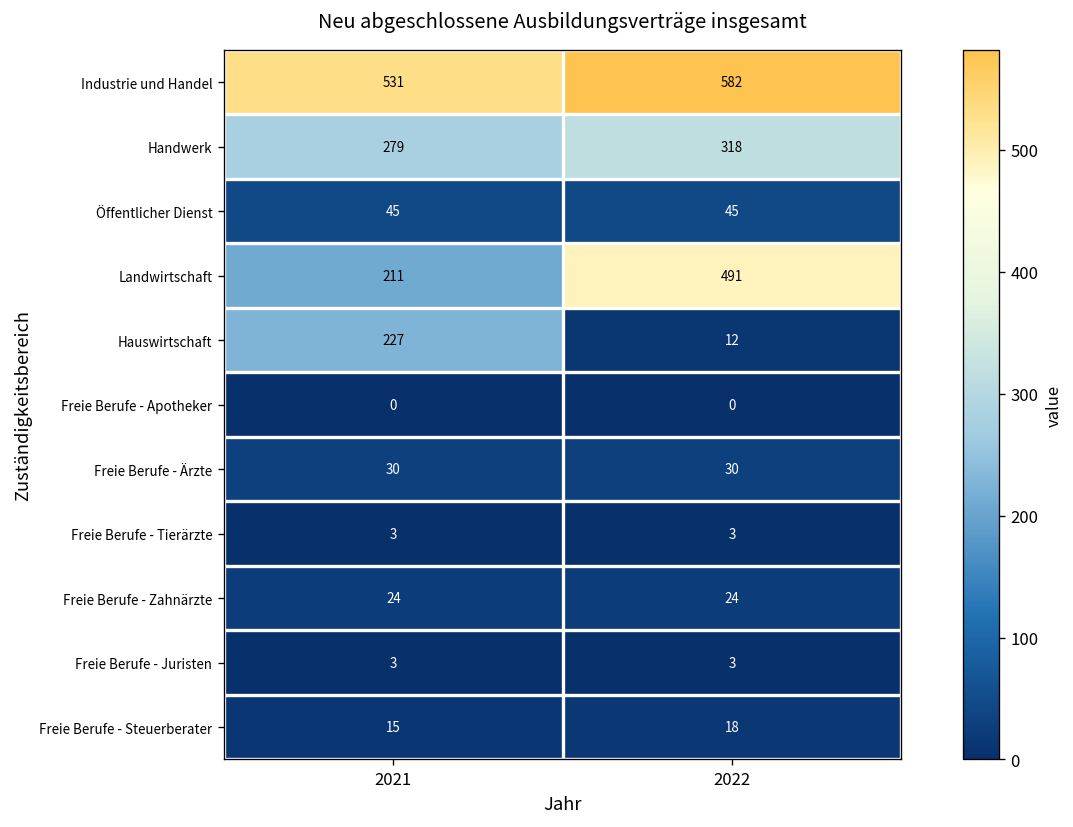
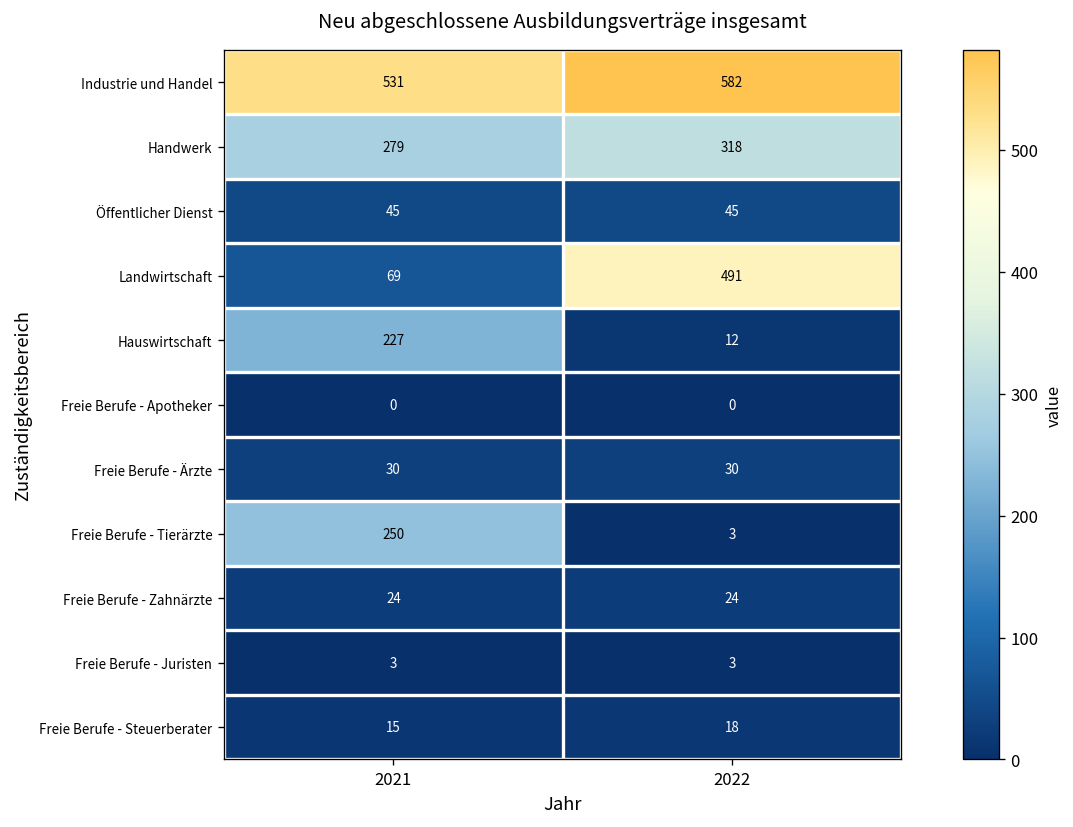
Landwirtschaft, 2021: 211 -> 69
Freie Berufe - Tierärzte, 2021: 3 -> 250
